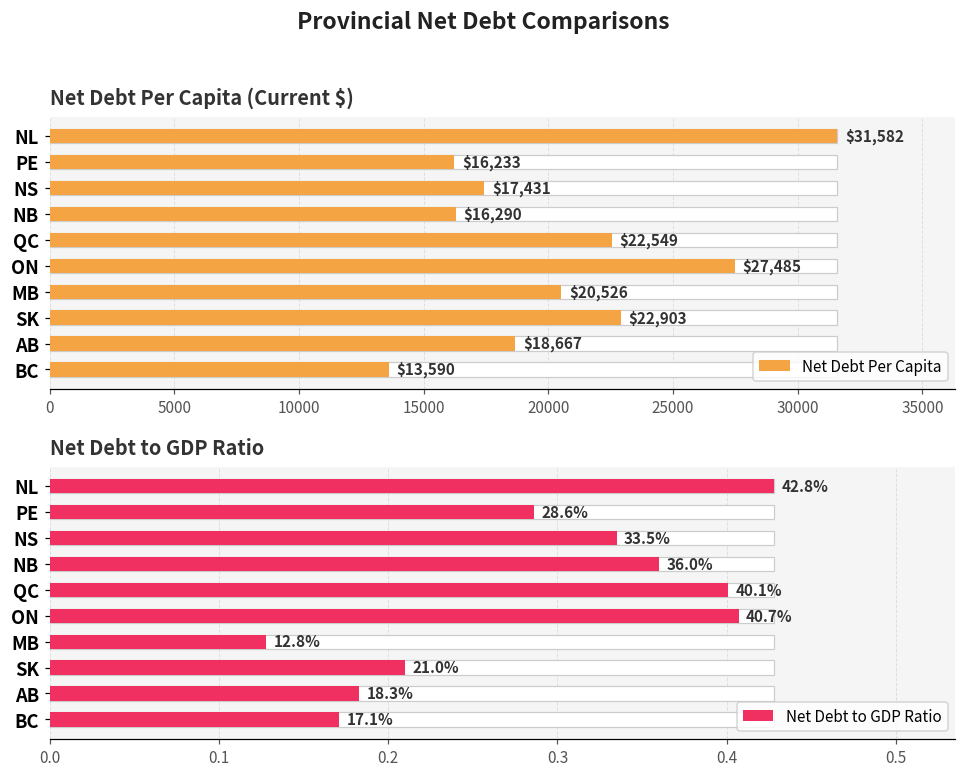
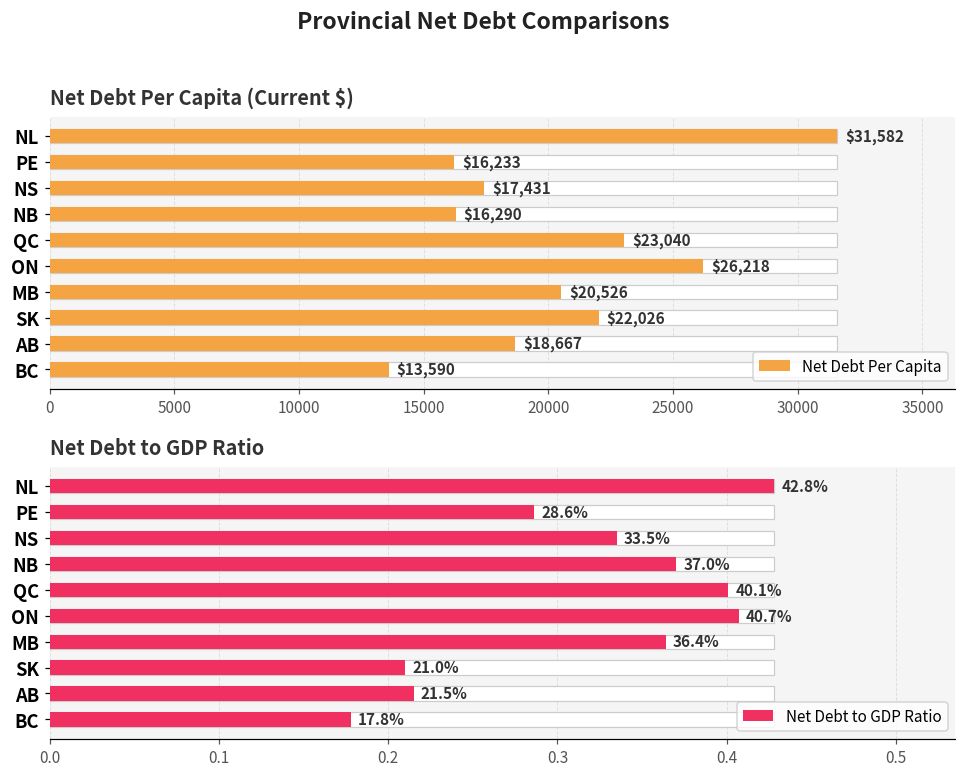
Net Debt Per Capita (Current $), Net Debt Per Capita, QC: $22,549 -> $23,040
Net Debt Per Capita (Current $), Net Debt Per Capita, ON: $27,485 -> $26,218
Net Debt Per Capita (Current $), Net Debt Per Capita, SK: $22,903 -> $22,026
Net Debt to GDP Ratio, Net Debt to GDP Ratio, NB: 36.0% -> 37.0%
Net Debt to GDP Ratio, Net Debt to GDP Ratio, MB: 12.8% -> 36.4%
Net Debt to GDP Ratio, Net Debt to GDP Ratio, AB: 18.3% -> 21.5%
Net Debt to GDP Ratio, Net Debt to GDP Ratio, BC: 17.1% -> 17.8%
